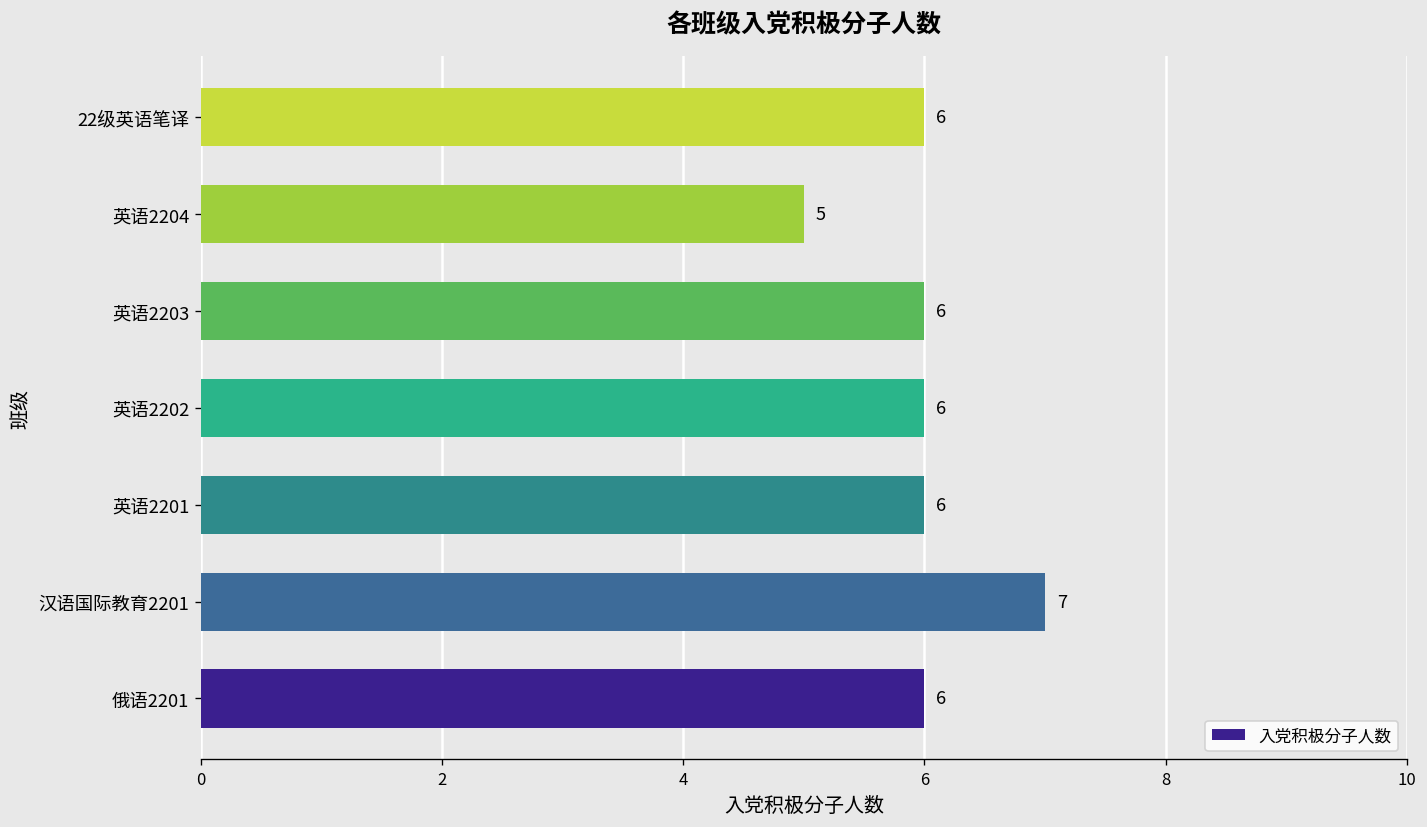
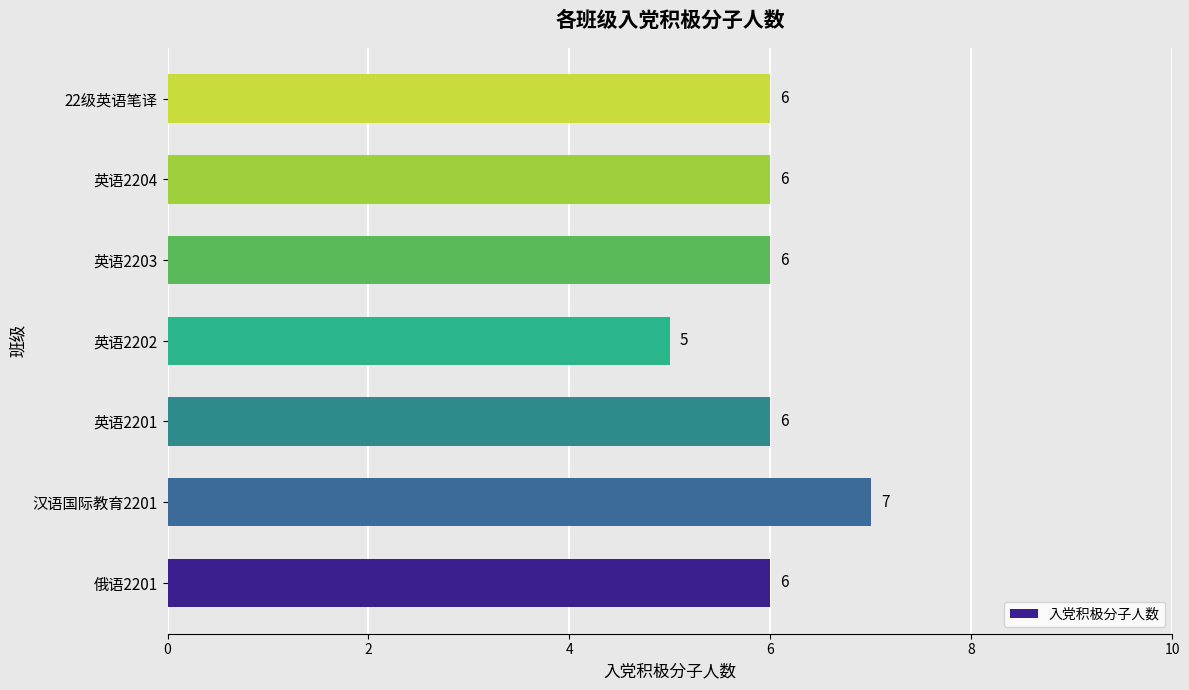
英语2204: 5 -> 6
英语2202: 6 -> 5
